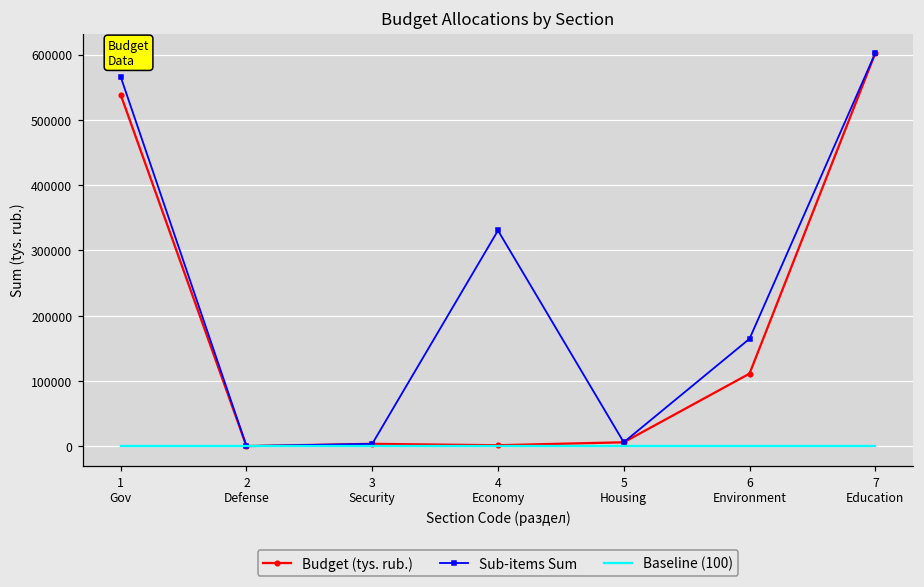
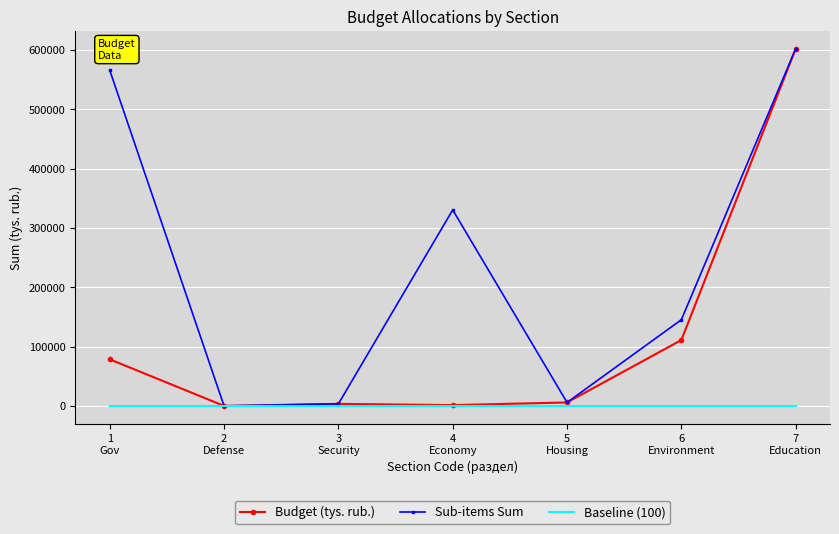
Budget (tys. rub.), 1 Gov: 540000 -> 80000
Sub-items Sum, 6 Environment: 160000 -> 150000
